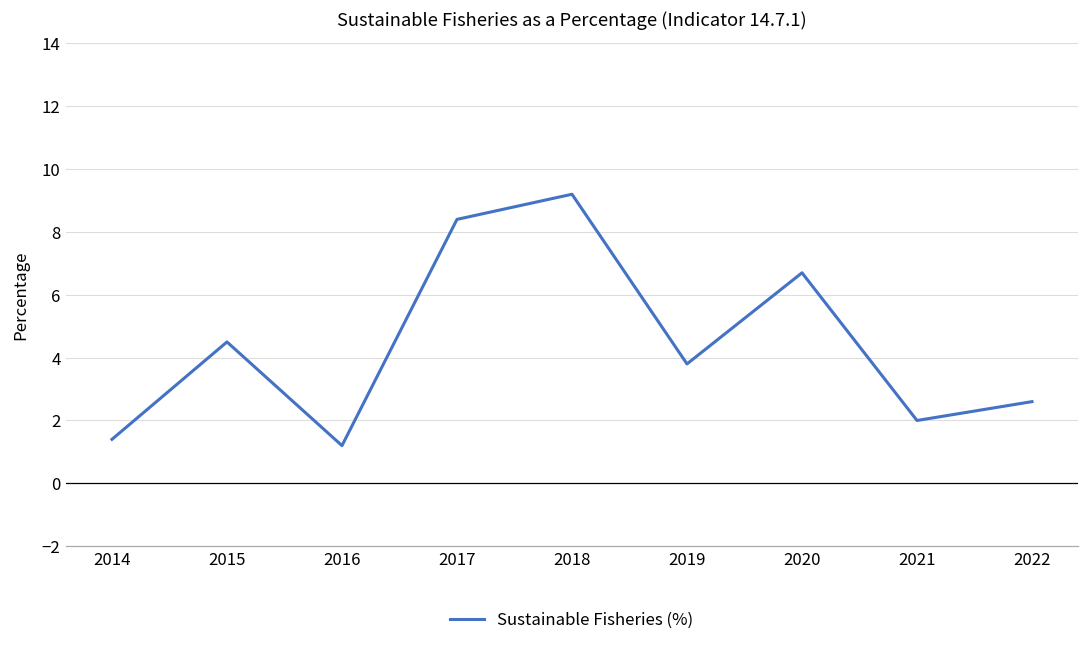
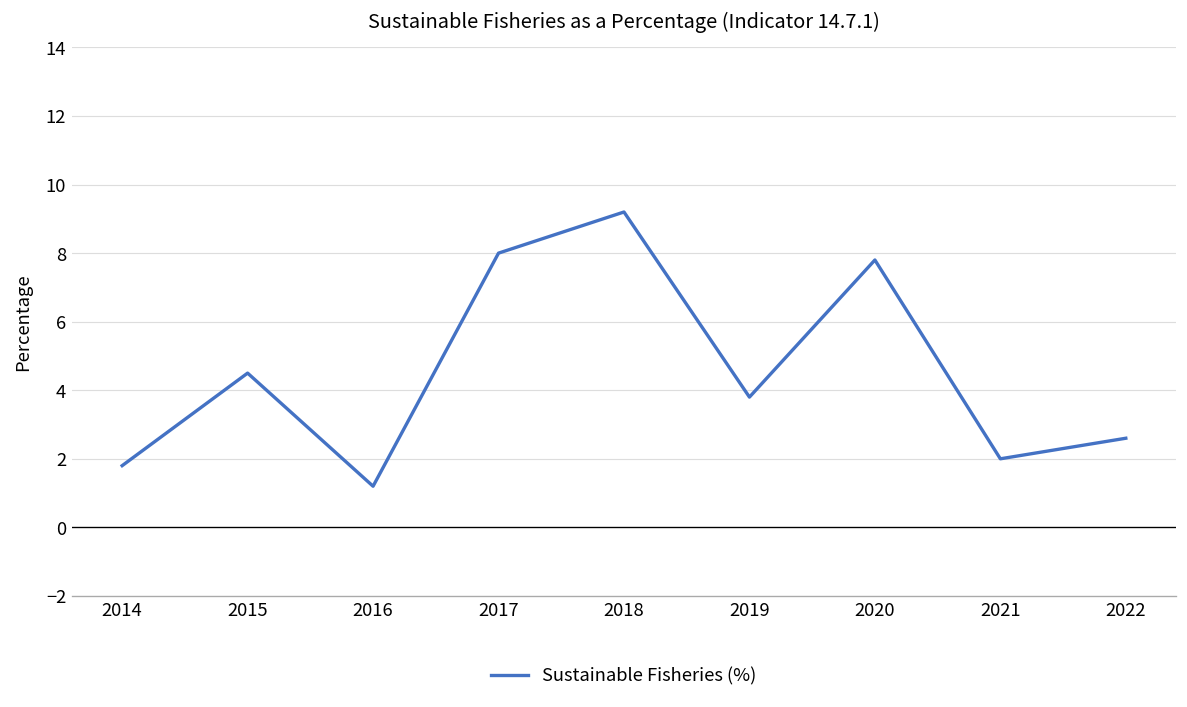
2014: 1.4 -> 1.8
2017: 8.4 -> 8.0
2020: 6.7 -> 7.8
